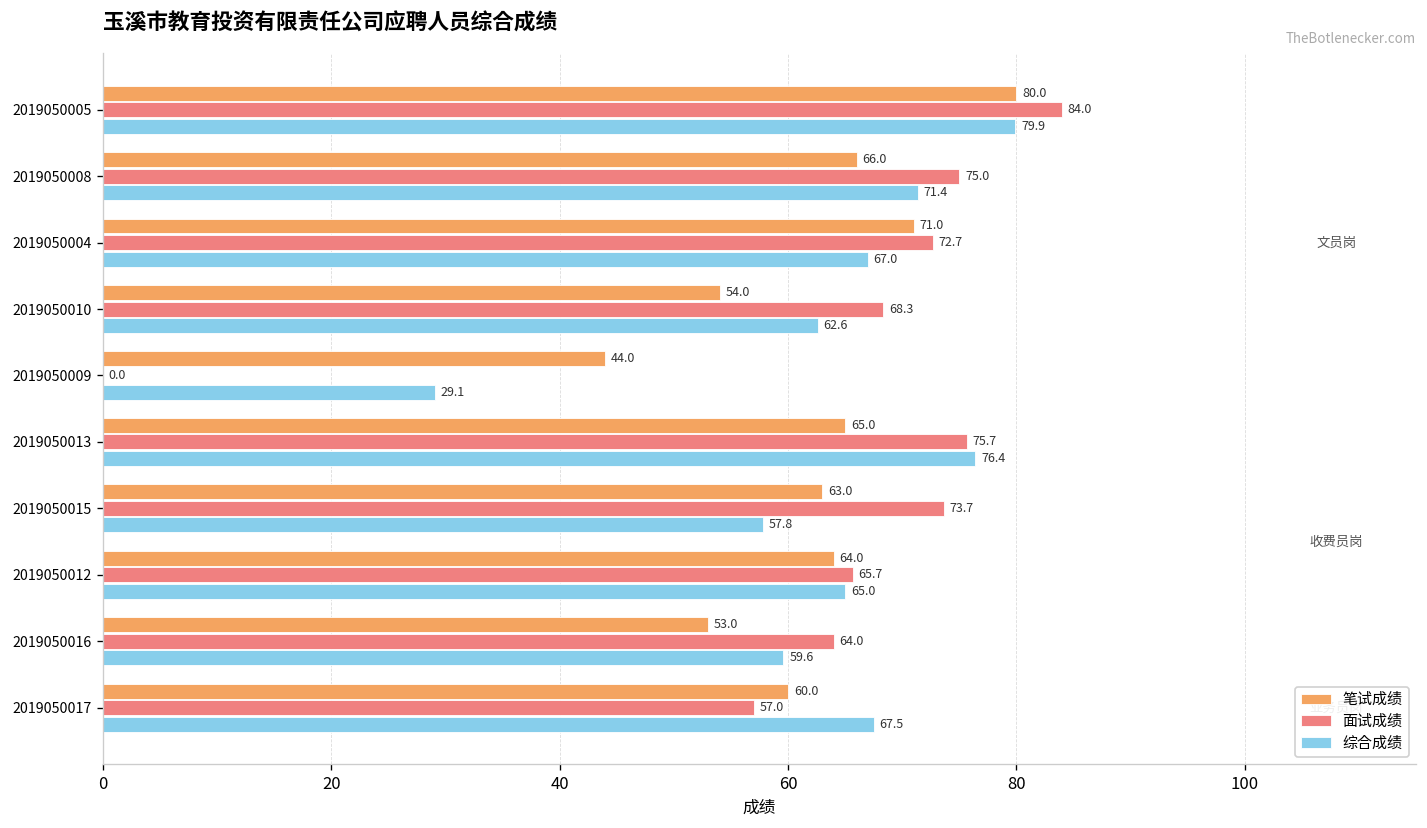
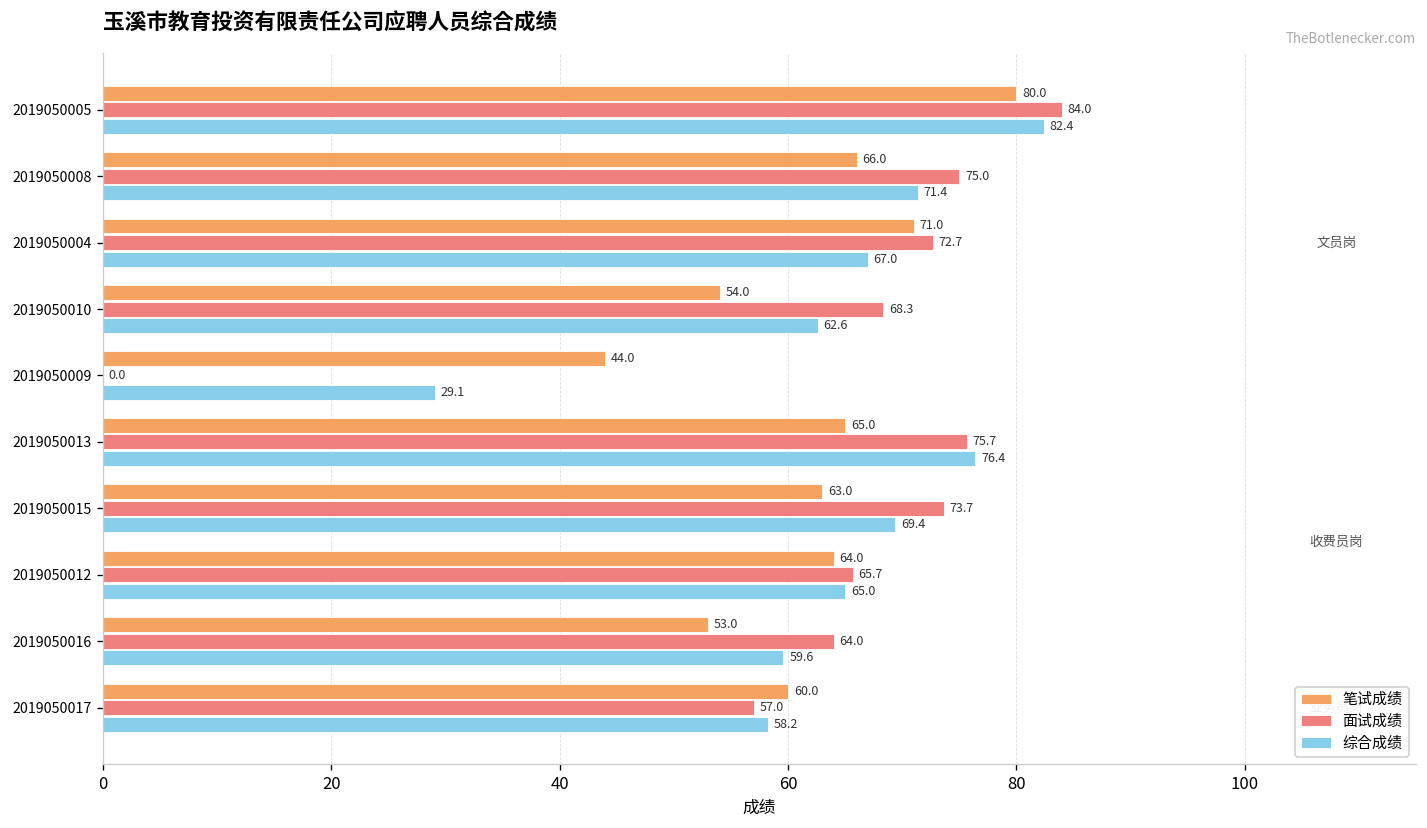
综合成绩, 2019050005: 79.9 -> 82.4
综合成绩, 2019050015: 57.8 -> 69.4
综合成绩, 2019050017: 67.5 -> 58.2
